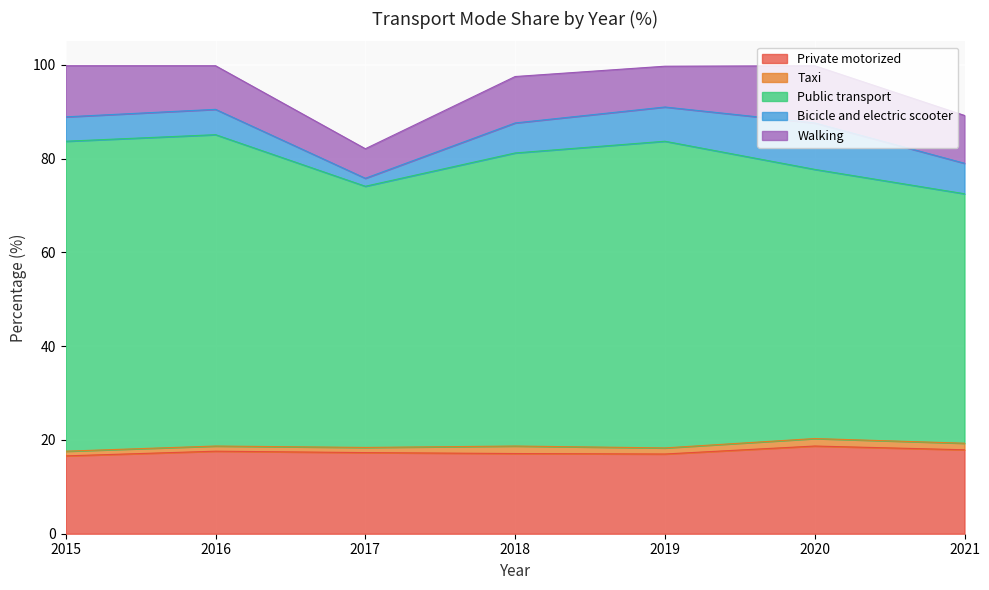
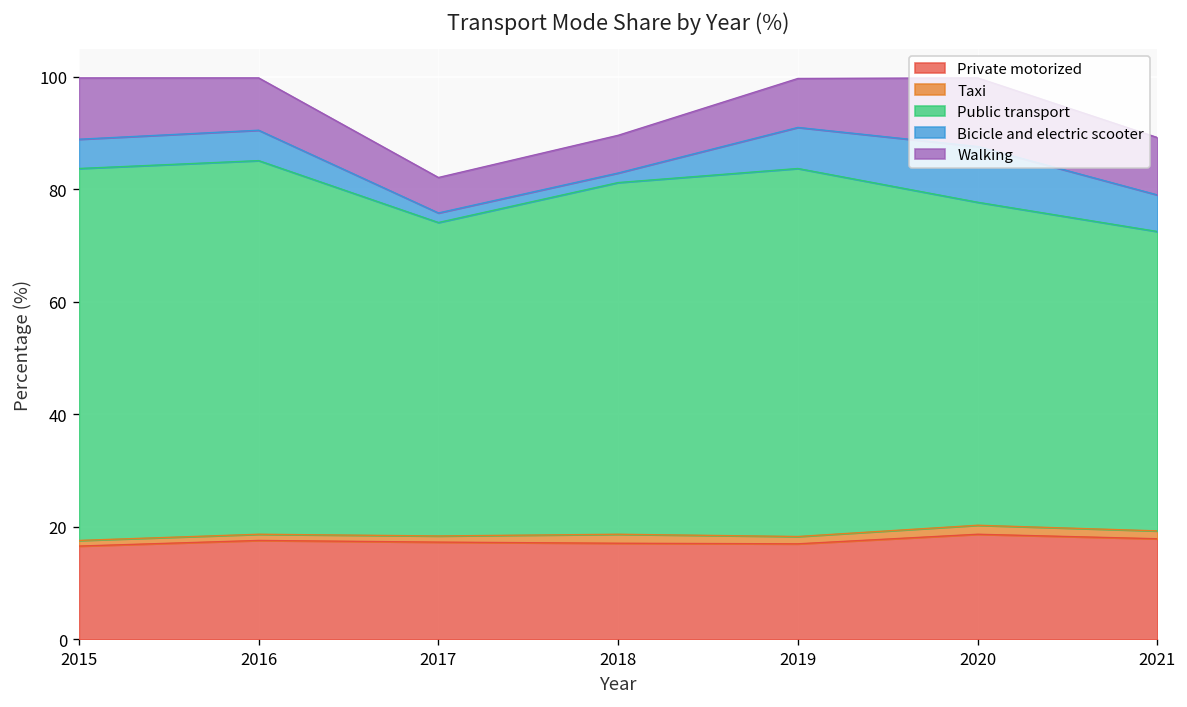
Bicicle and electric scooter, 2018: 6 -> 2
Walking, 2018: 10 -> 7
